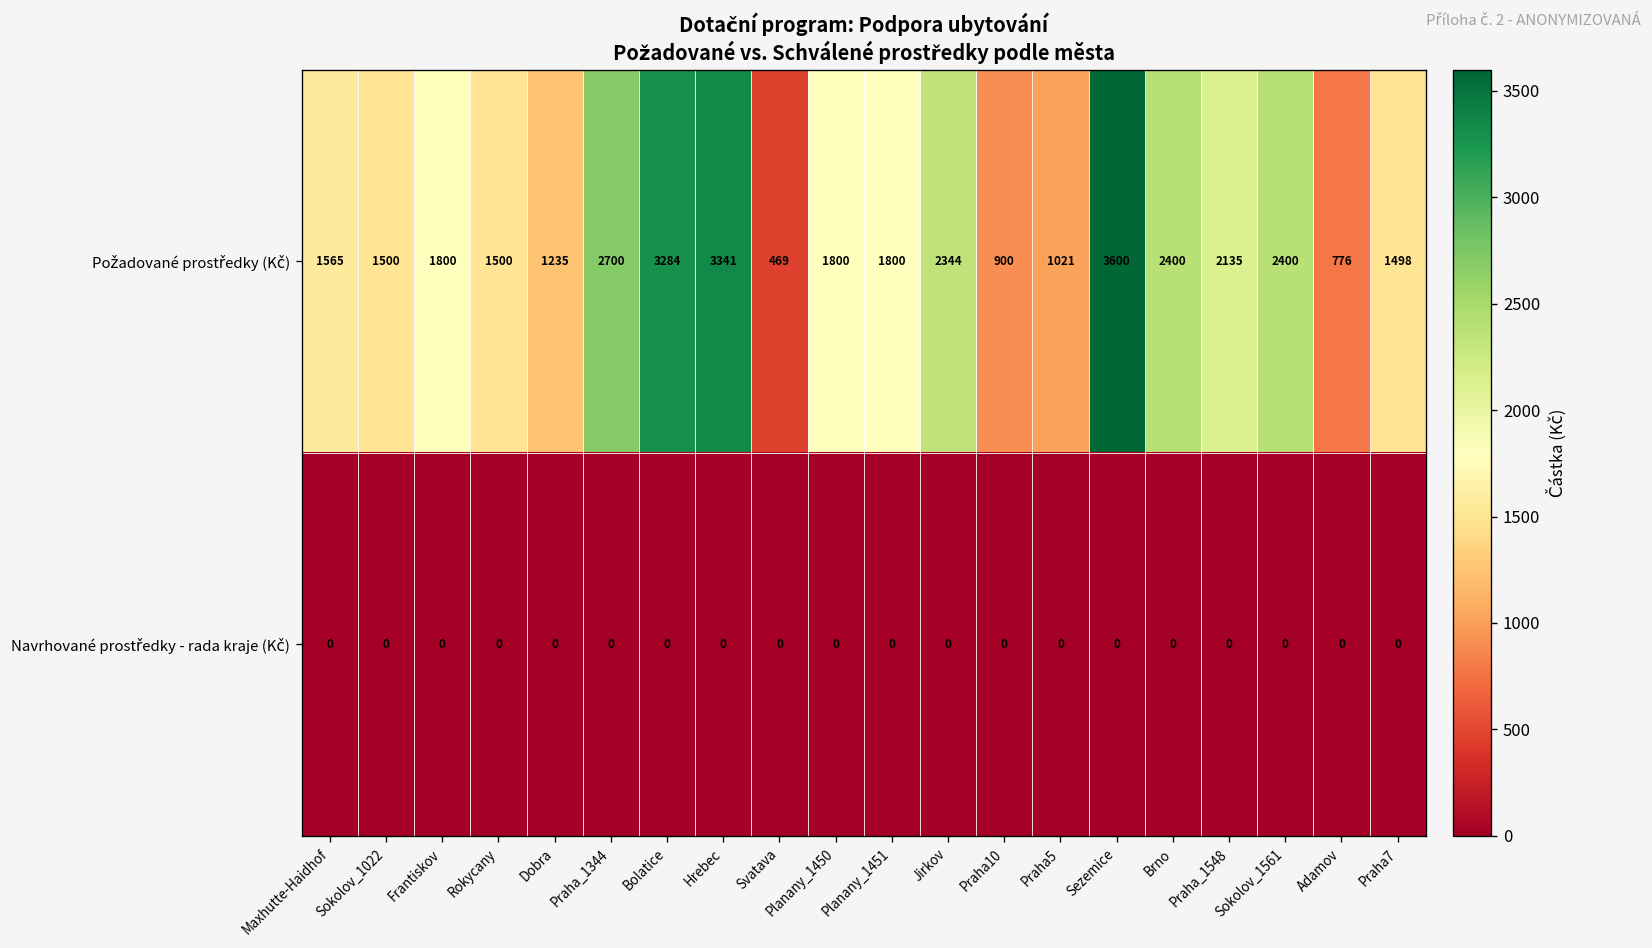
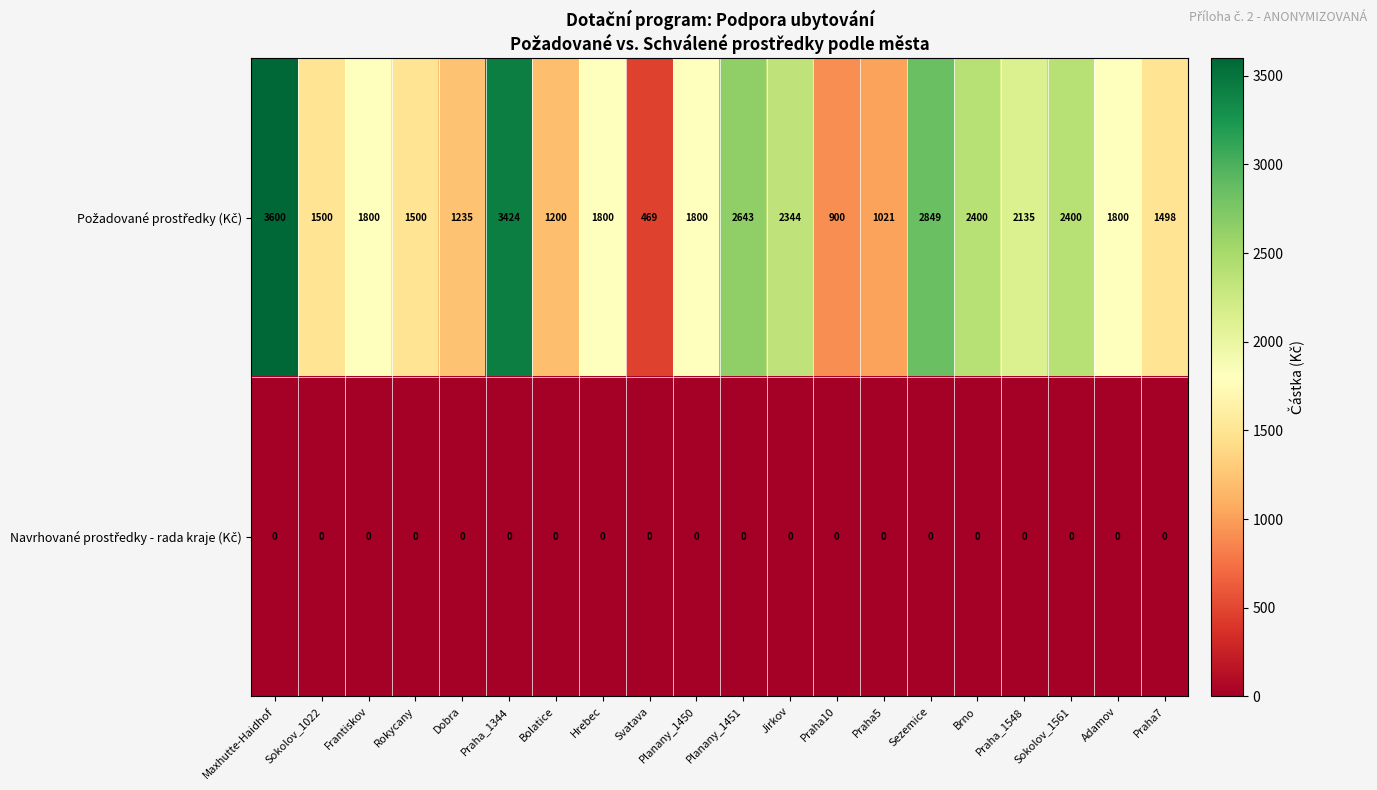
Požadované prostředky (Kč), Maxhutte-Haidhof: 1565 -> 3600
Požadované prostředky (Kč), Praha_1344: 2700 -> 3424
Požadované prostředky (Kč), Bolatice: 3284 -> 1200
Požadované prostředky (Kč), Hrebec: 3341 -> 1800
Požadované prostředky (Kč), Planany_1451: 1800 -> 2643
Požadované prostředky (Kč), Sezemice: 3600 -> 2849
Požadované prostředky (Kč), Adamov: 776 -> 1800
